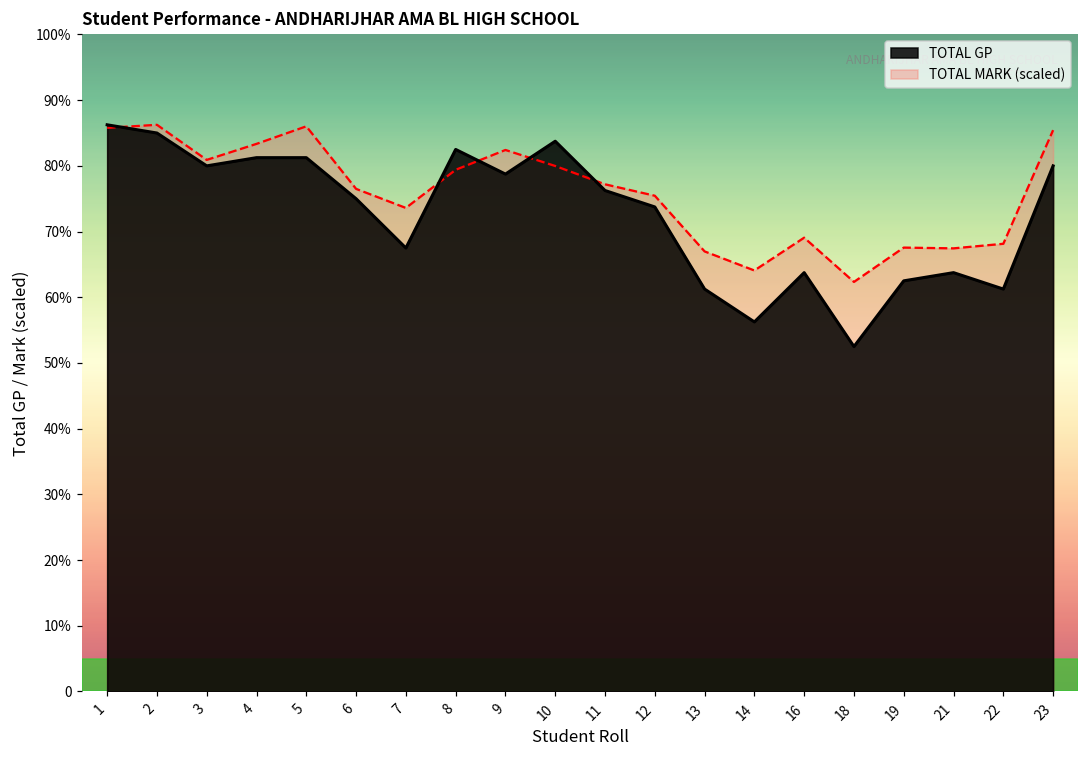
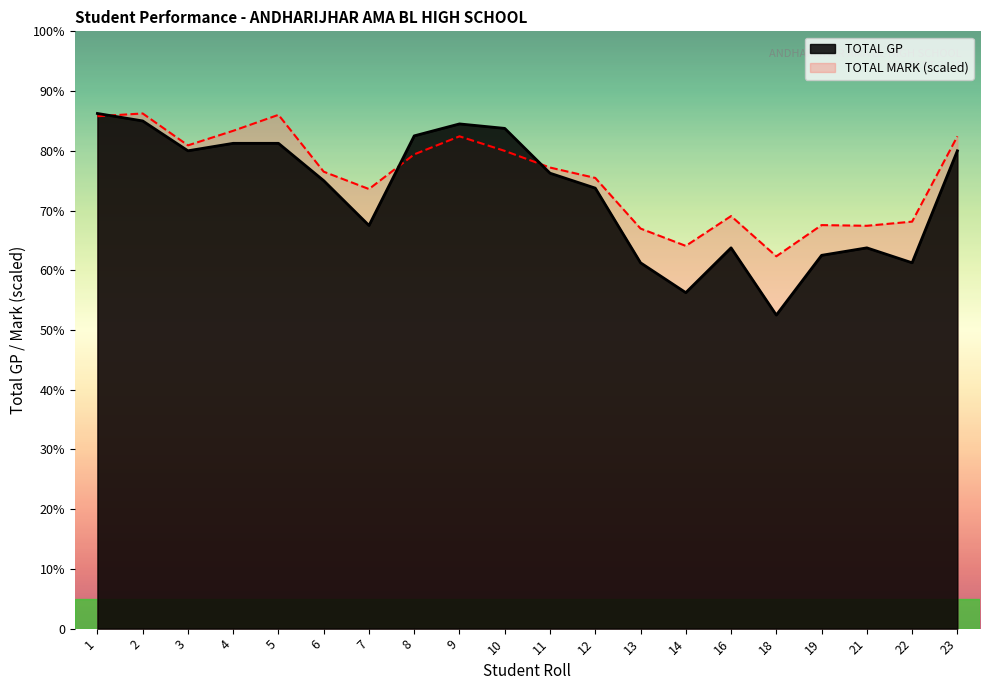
TOTAL GP, 9: 79% -> 85%
TOTAL MARK (scaled), 23: 85% -> 82%
